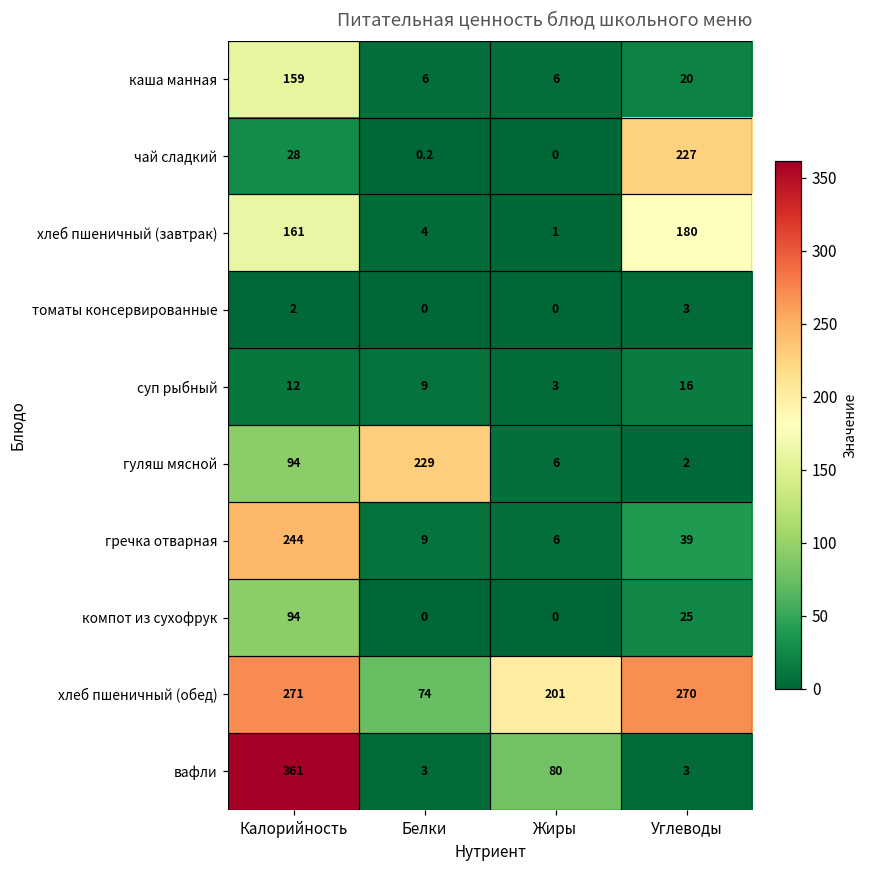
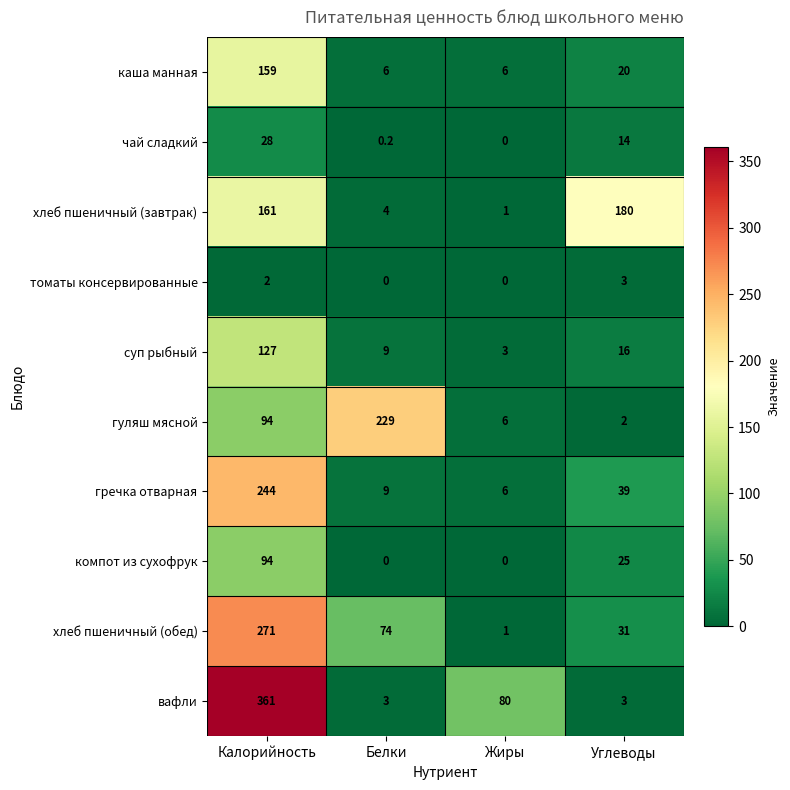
чай сладкий, Углеводы: 227 -> 14
суп рыбный, Калорийность: 12 -> 127
хлеб пшеничный (обед), Жиры: 201 -> 1
хлеб пшеничный (обед), Углеводы: 270 -> 31
